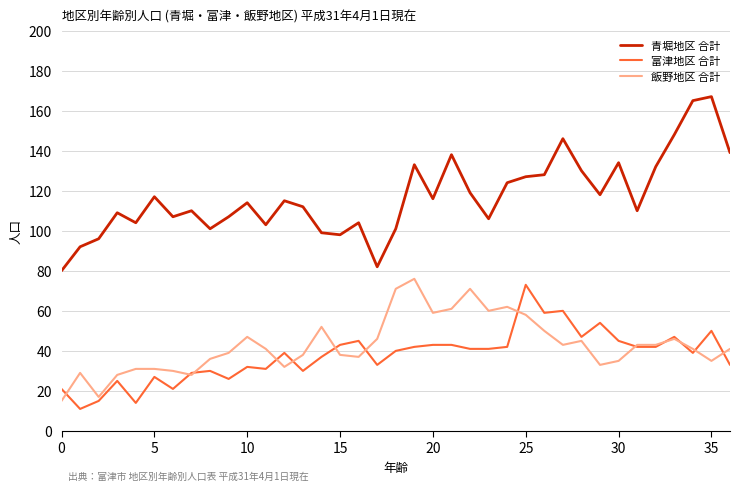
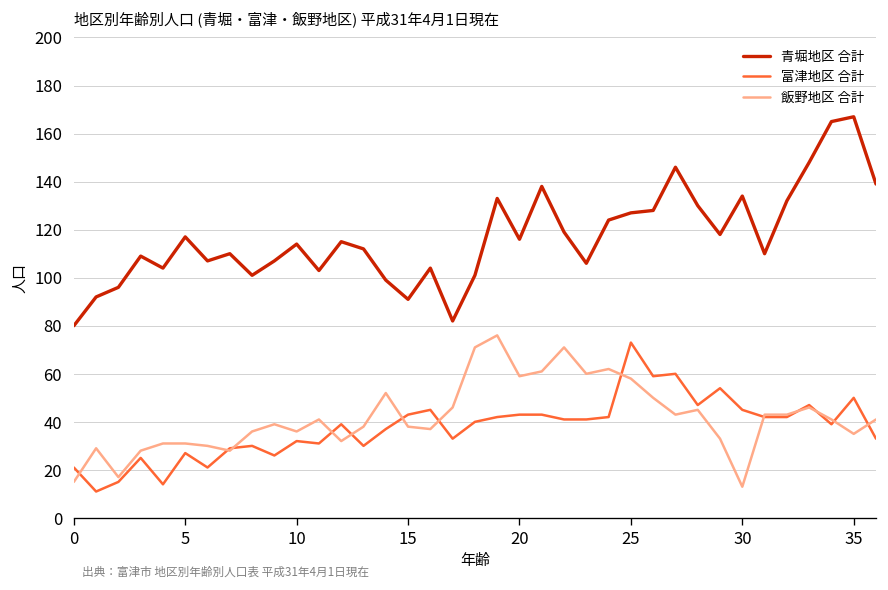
飯野地区 合計, 10: 47 -> 36
青堀地区 合計, 15: 98 -> 91
飯野地区 合計, 30: 35 -> 13
